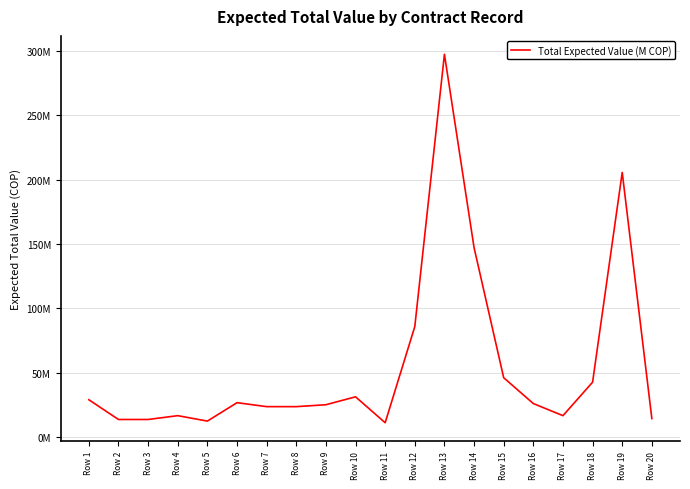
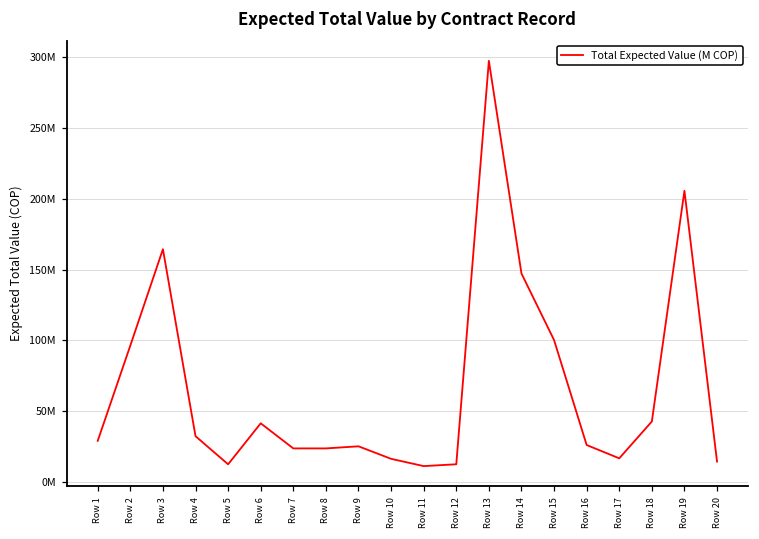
Row 2: 14000000 -> 96000000
Row 3: 14000000 -> 164000000
Row 4: 17000000 -> 32000000
Row 6: 27000000 -> 41000000
Row 10: 31000000 -> 16000000
Row 12: 86000000 -> 12000000
Row 15: 46000000 -> 100000000
